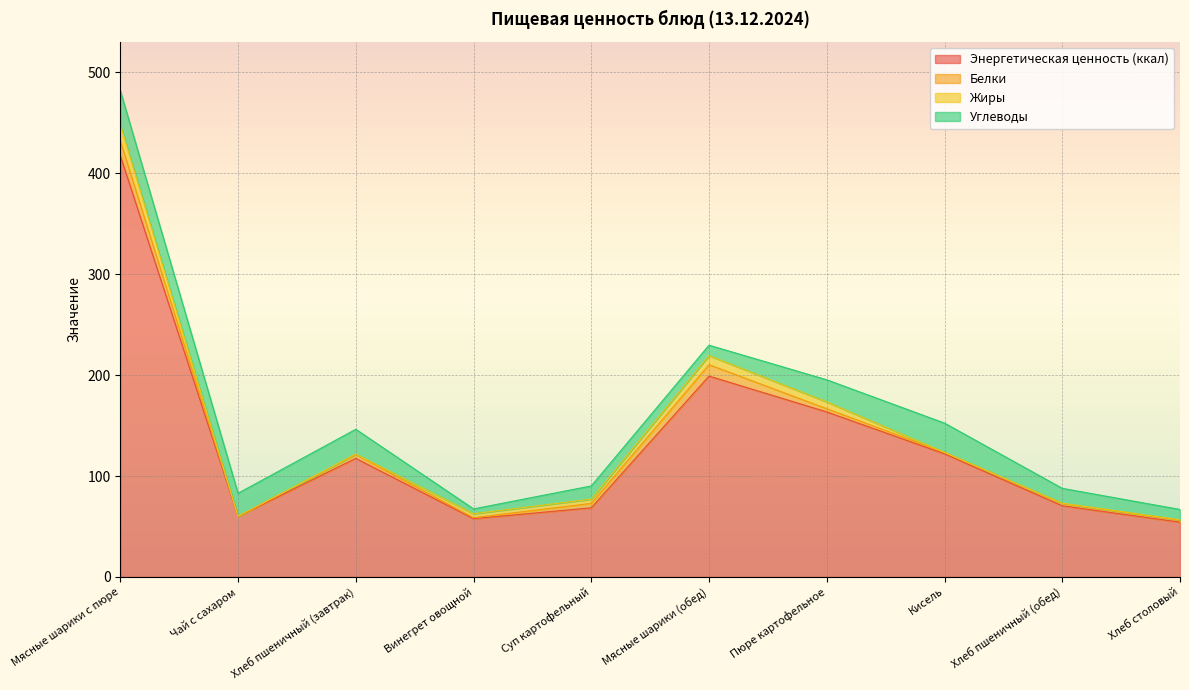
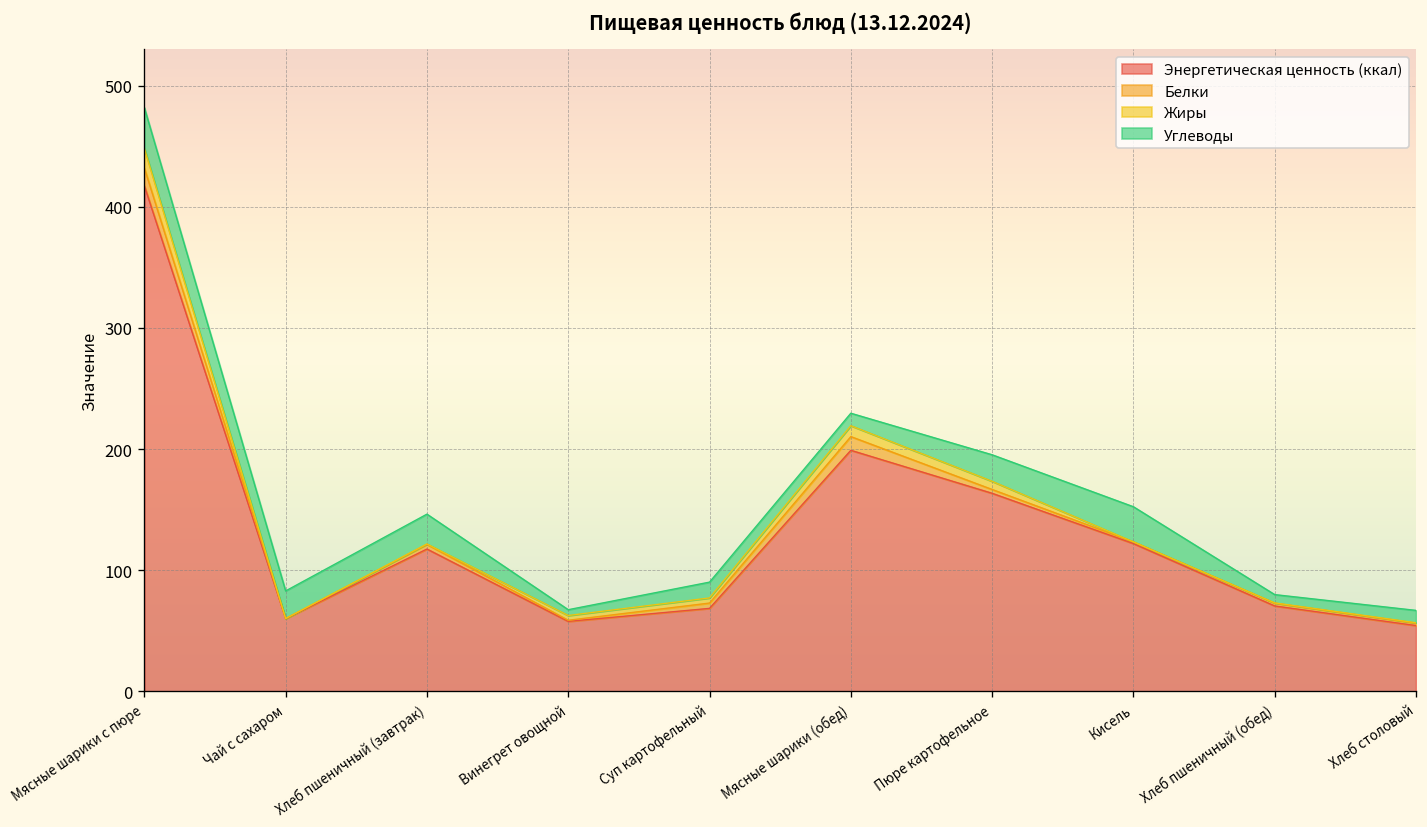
Углеводы, Хлеб пшеничный (обед): 15 -> 7
